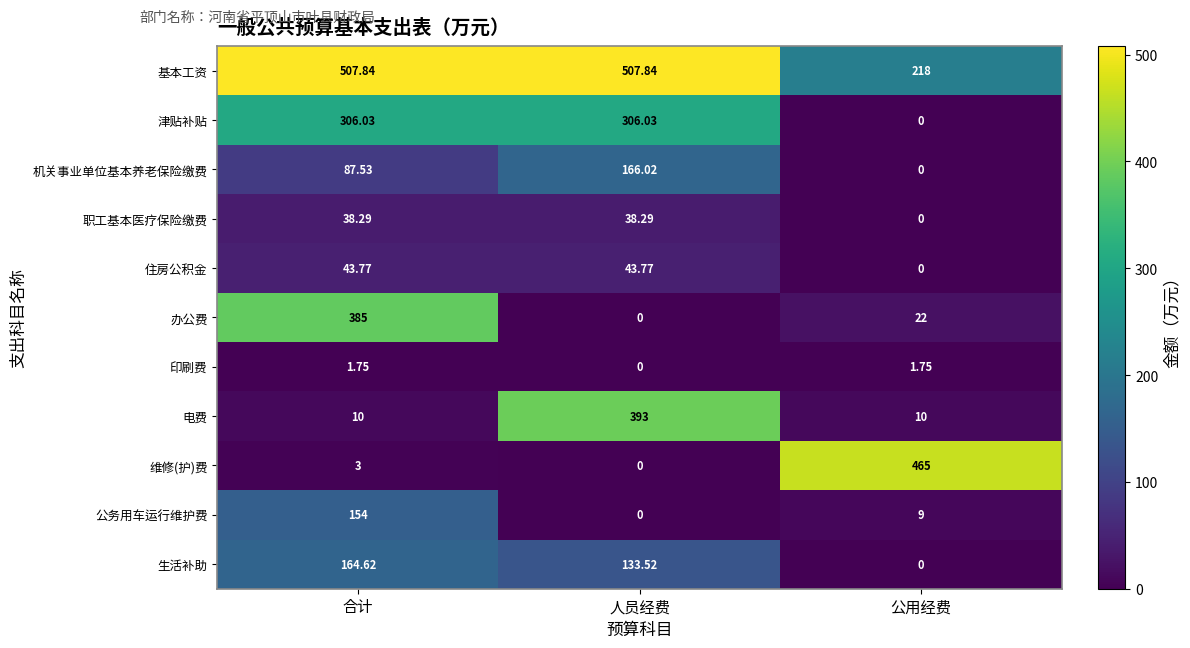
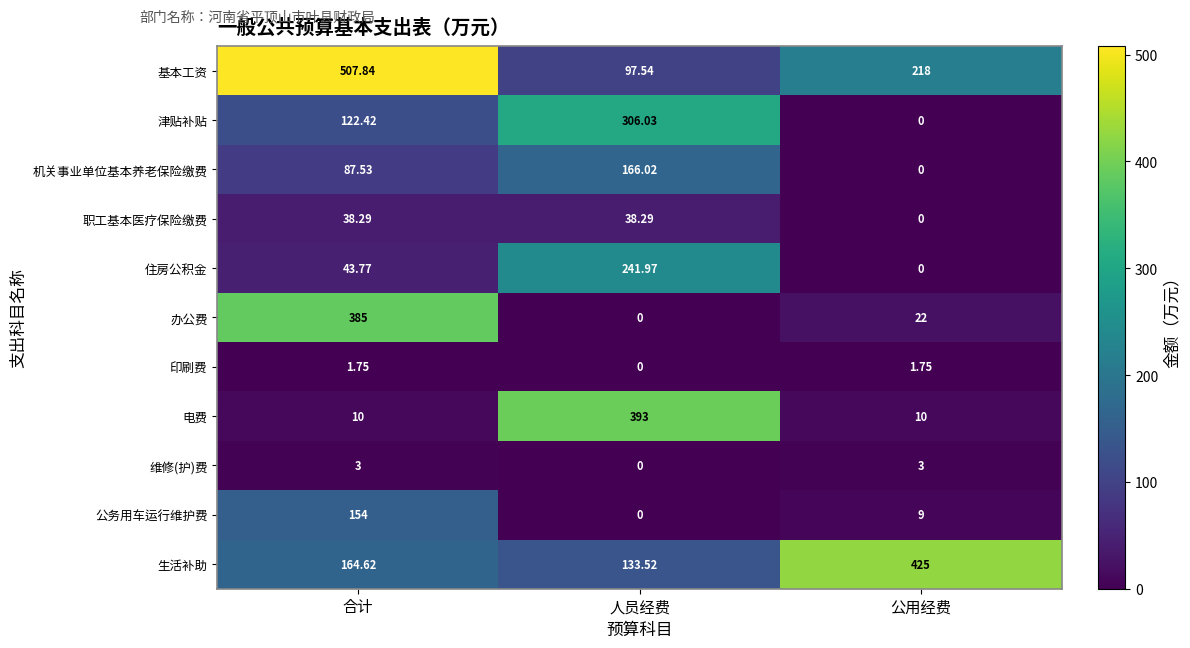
基本工资, 人员经费: 507.84 -> 97.54
津贴补贴, 合计: 306.03 -> 122.42
住房公积金, 人员经费: 43.77 -> 241.97
维修(护)费, 公用经费: 465 -> 3
生活补助, 公用经费: 0 -> 425
